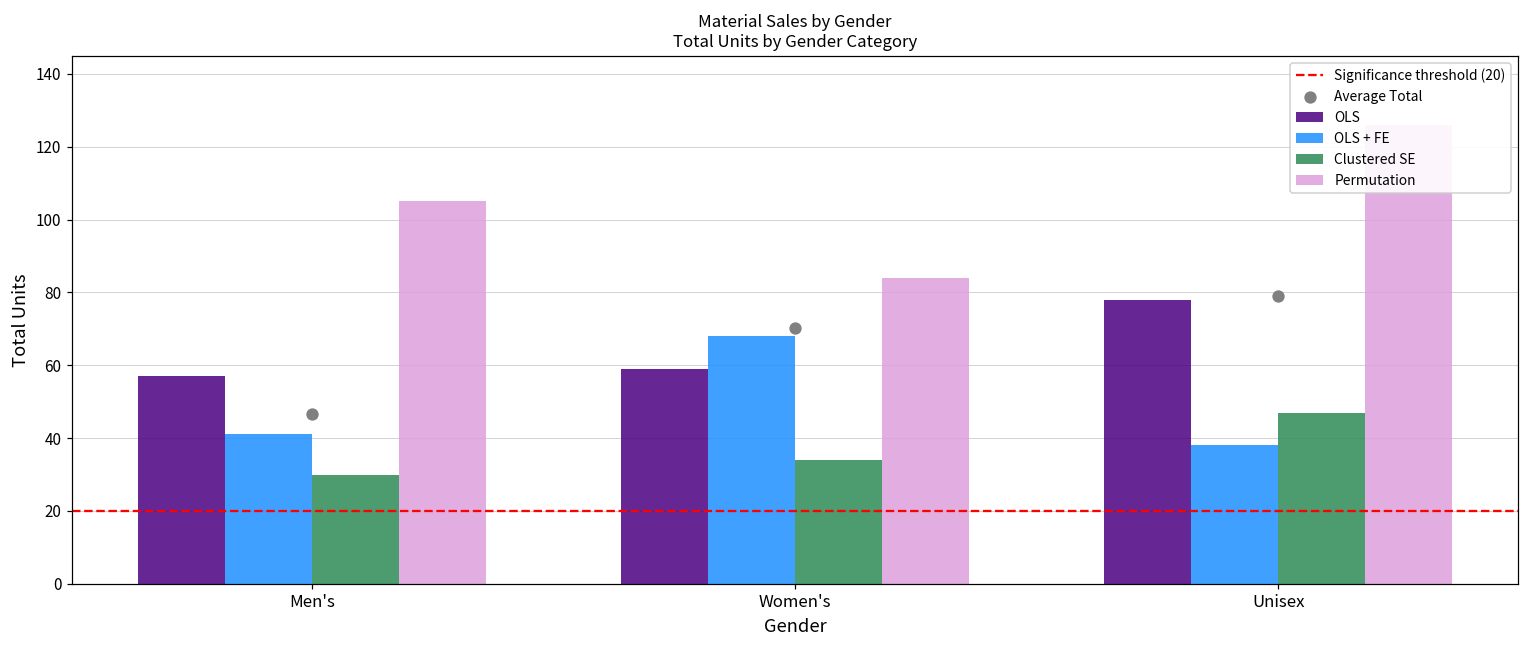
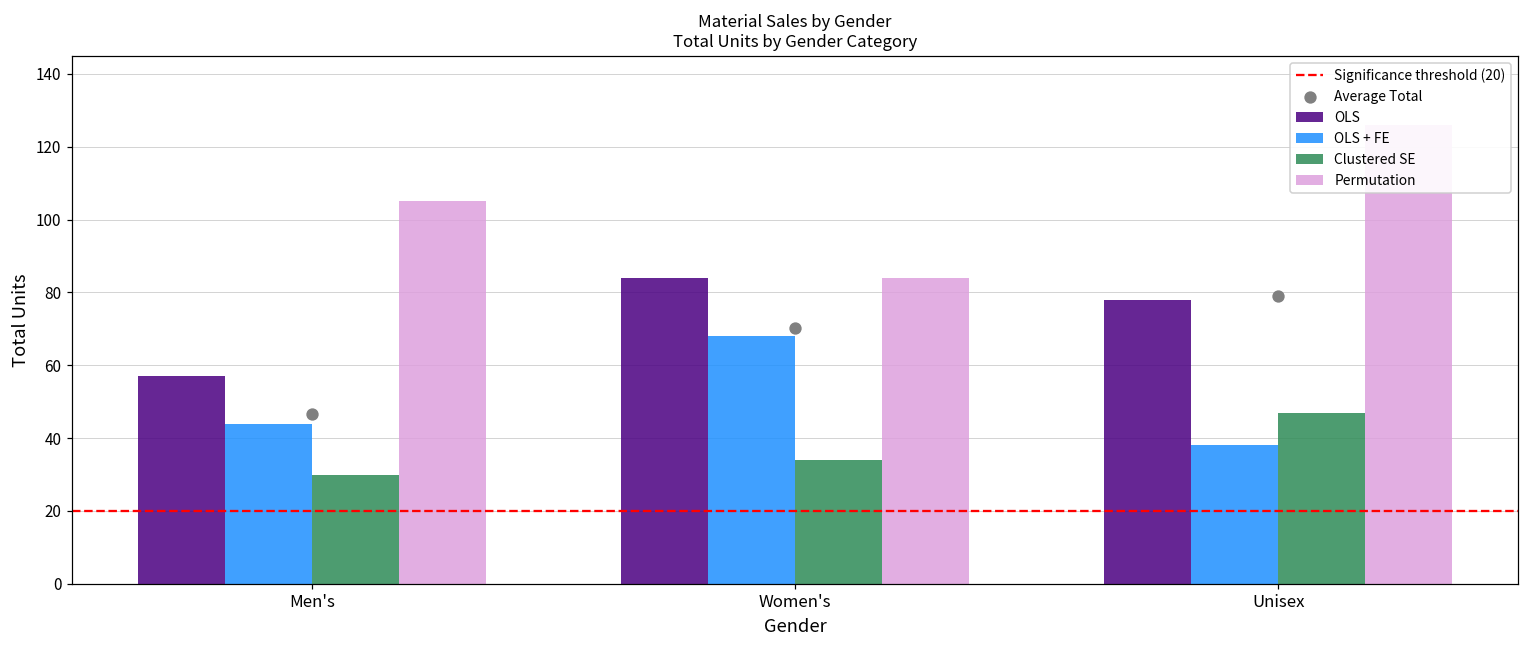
OLS + FE, Men's: 41 -> 44
OLS, Women's: 59 -> 84
